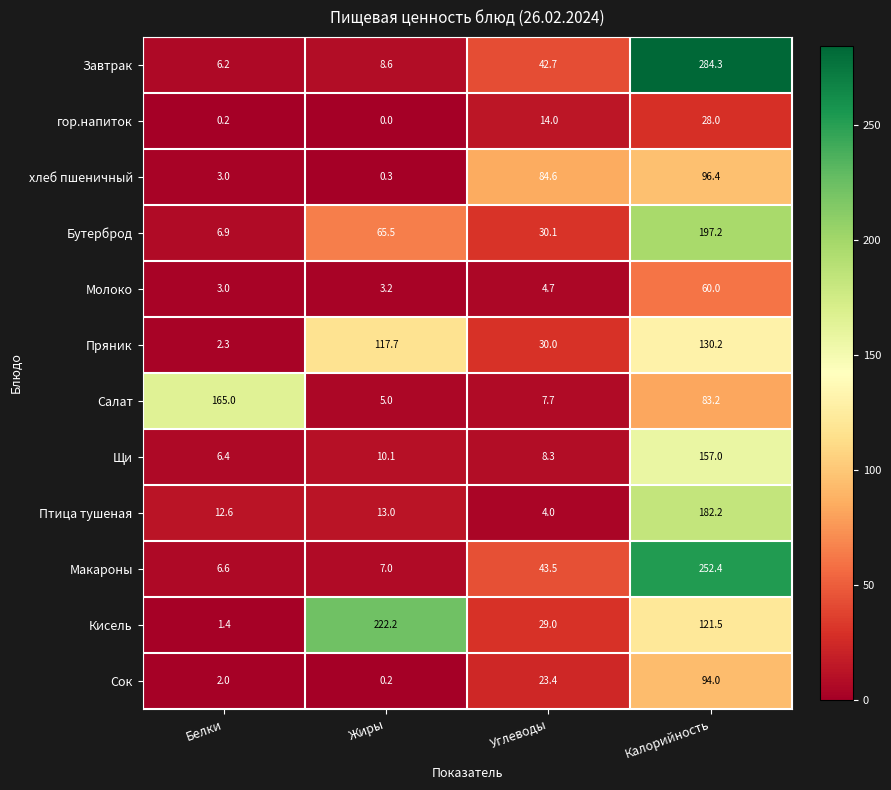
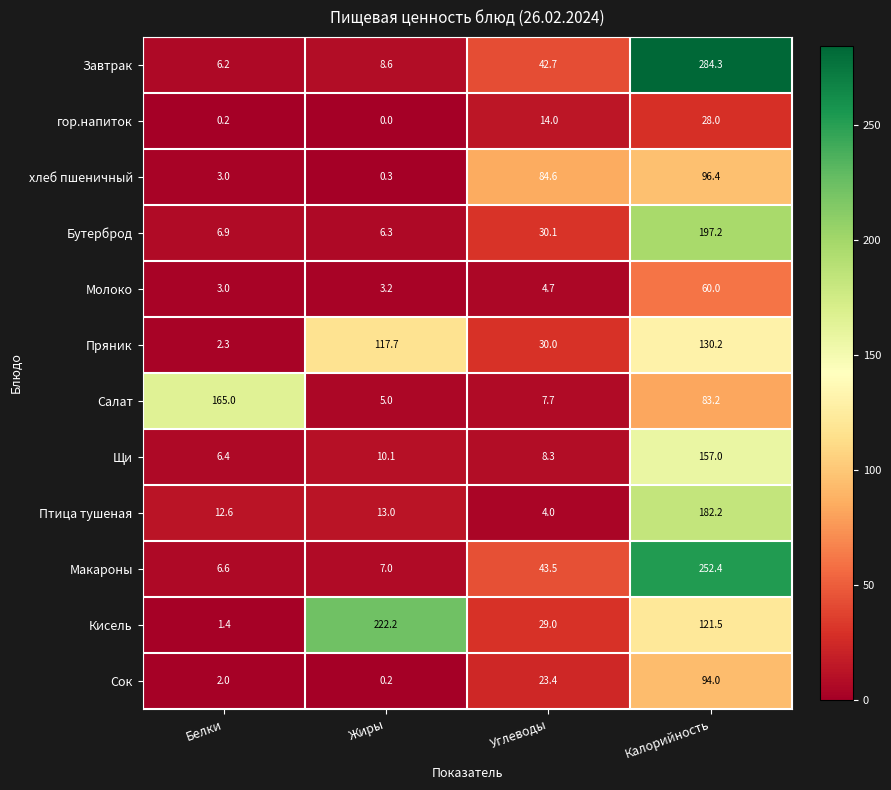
Бутерброд, Жиры: 65.5 -> 6.3
